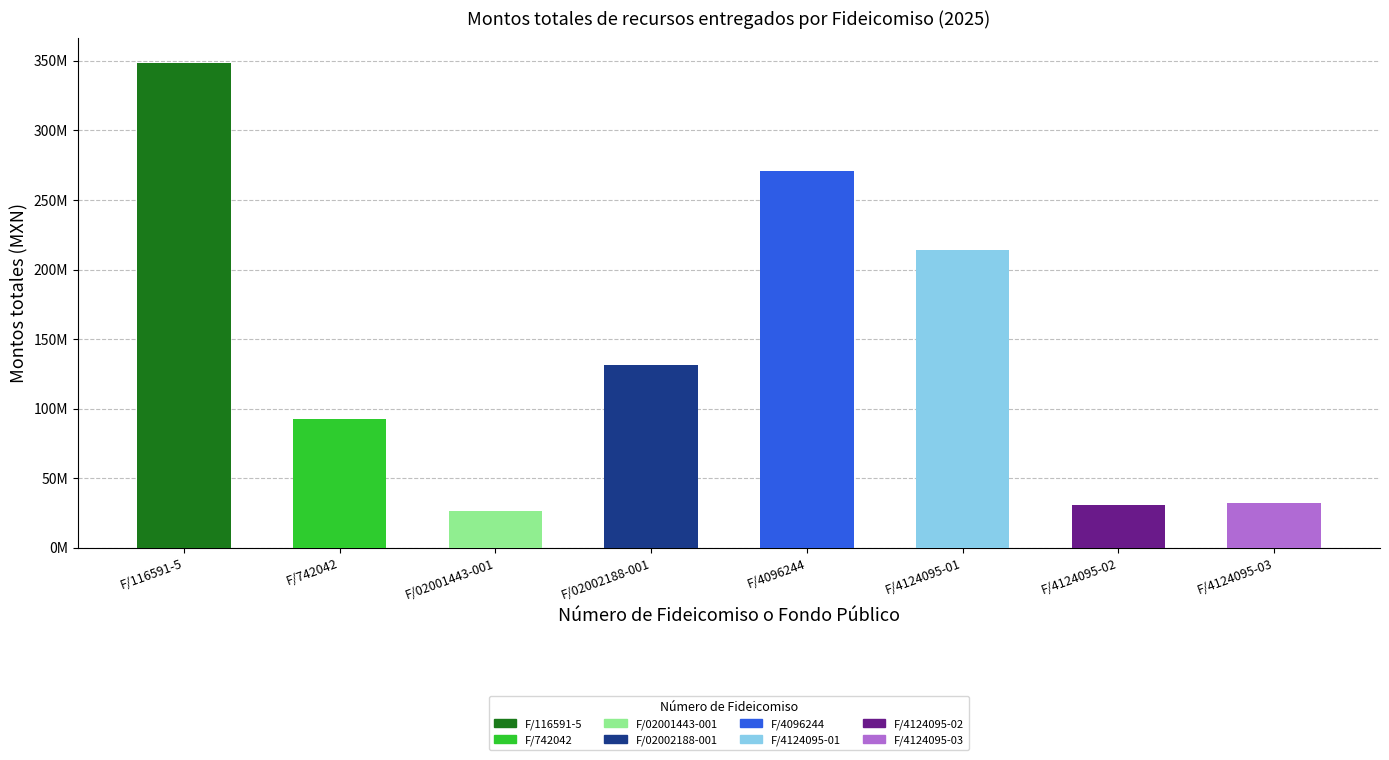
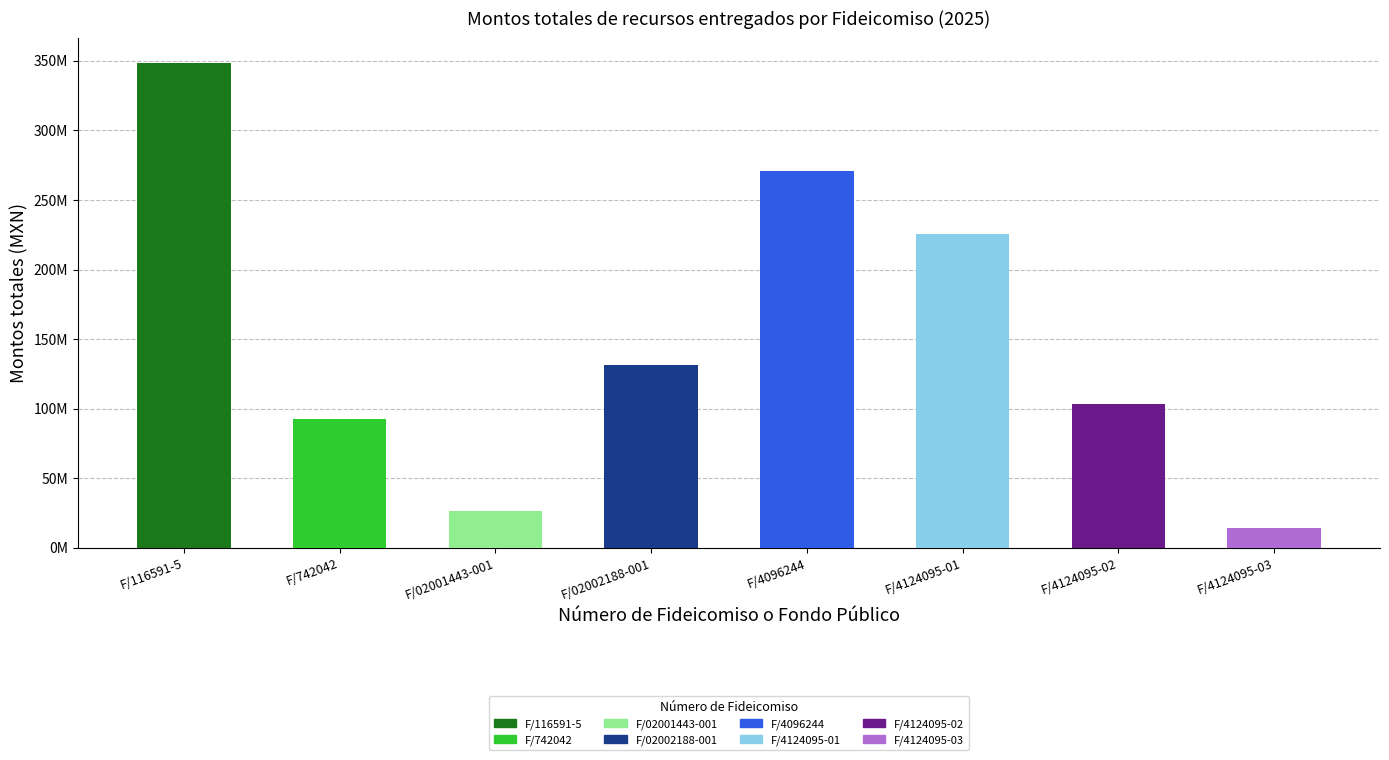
F/4124095-01: 214000000 -> 226000000
F/4124095-02: 30000000 -> 103000000
F/4124095-03: 32000000 -> 14000000
